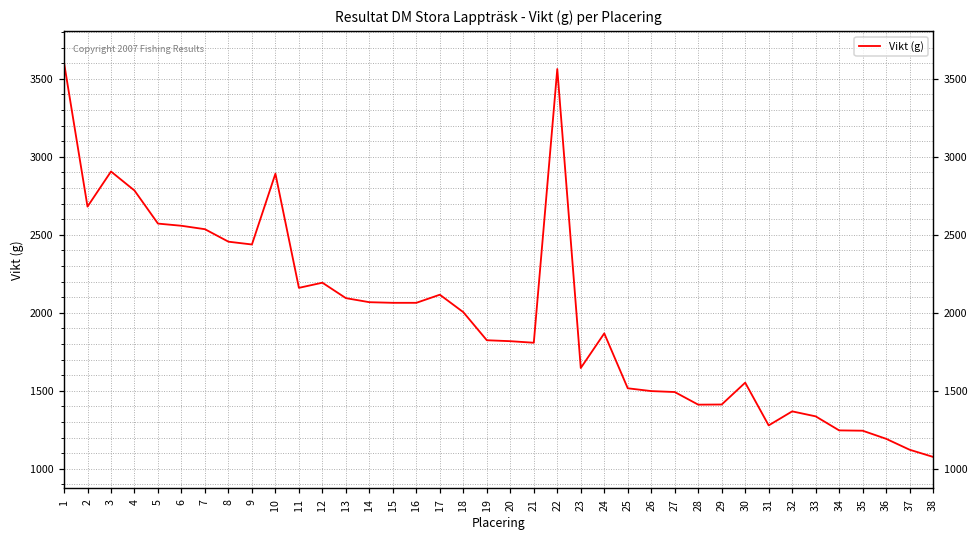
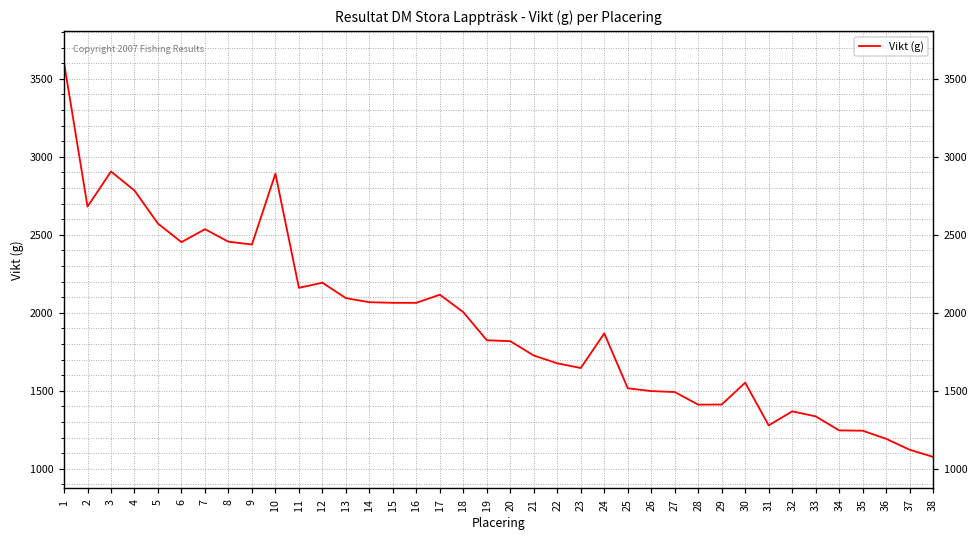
6: 2560 -> 2450
21: 1810 -> 1730
22: 3560 -> 1680
